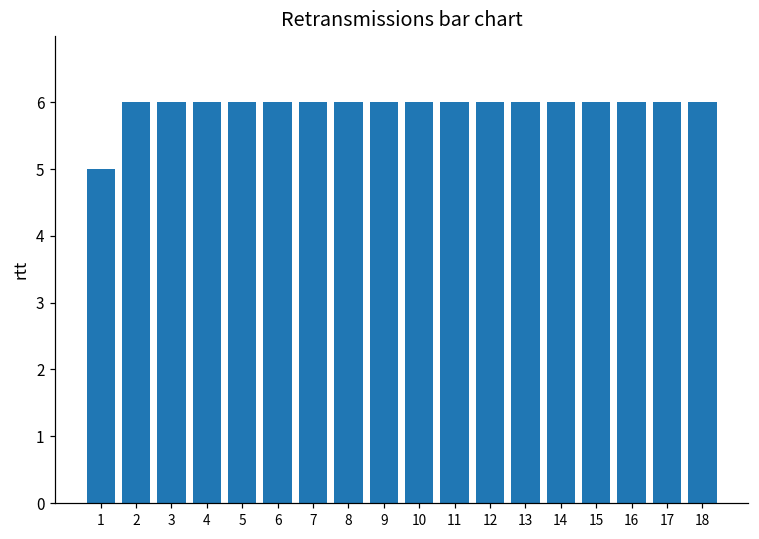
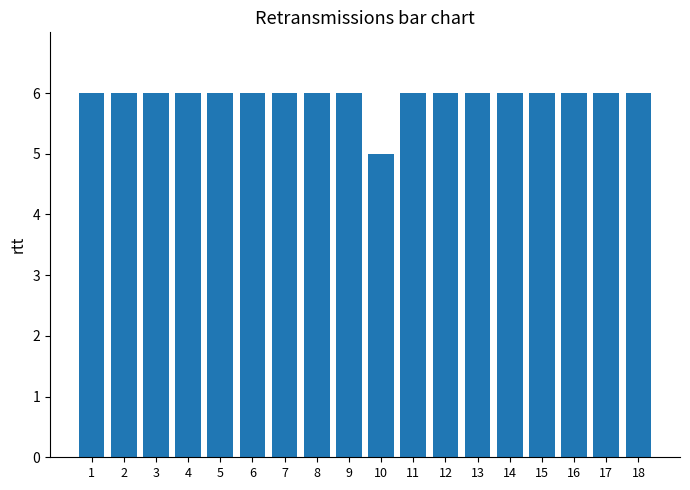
1: 5 -> 6
10: 6 -> 5
